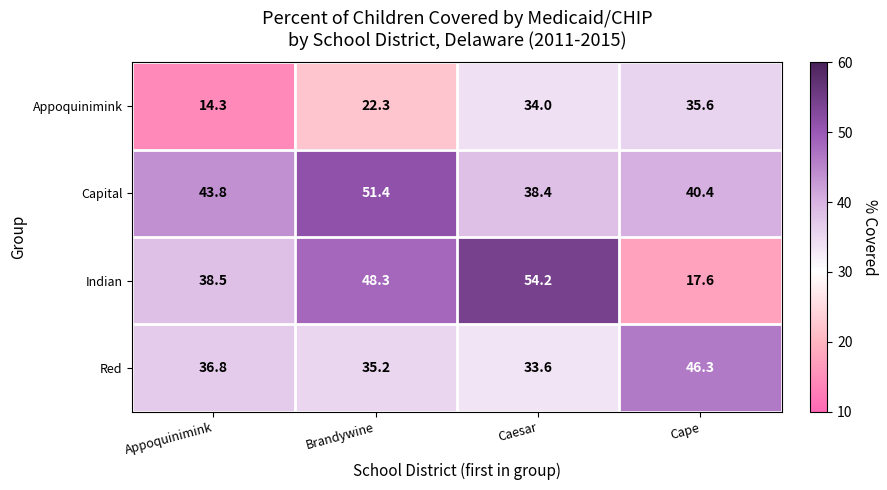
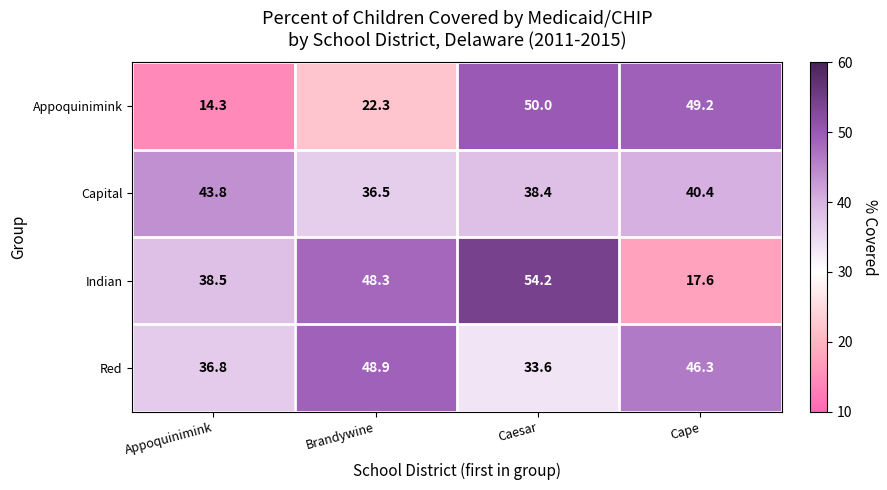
Appoquinimink, Caesar: 34.0 -> 50.0
Appoquinimink, Cape: 35.6 -> 49.2
Capital, Brandywine: 51.4 -> 36.5
Red, Brandywine: 35.2 -> 48.9
